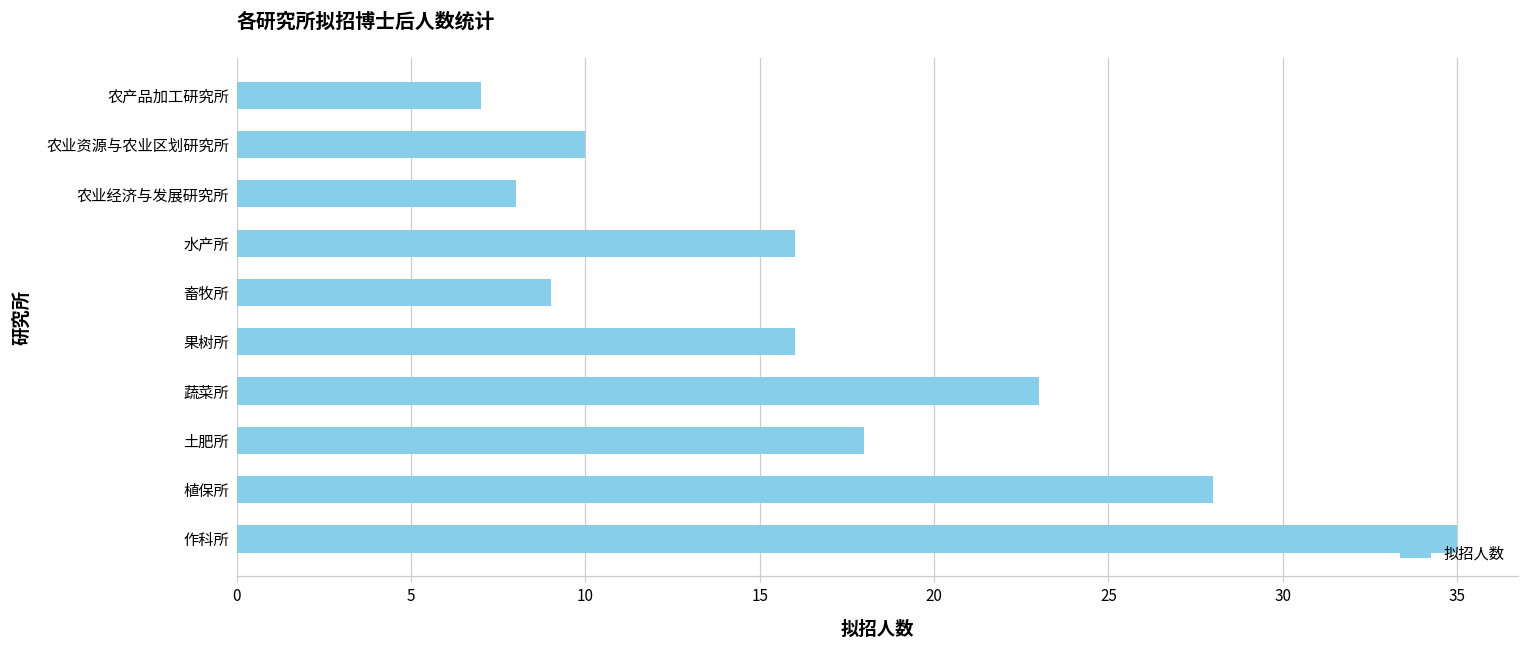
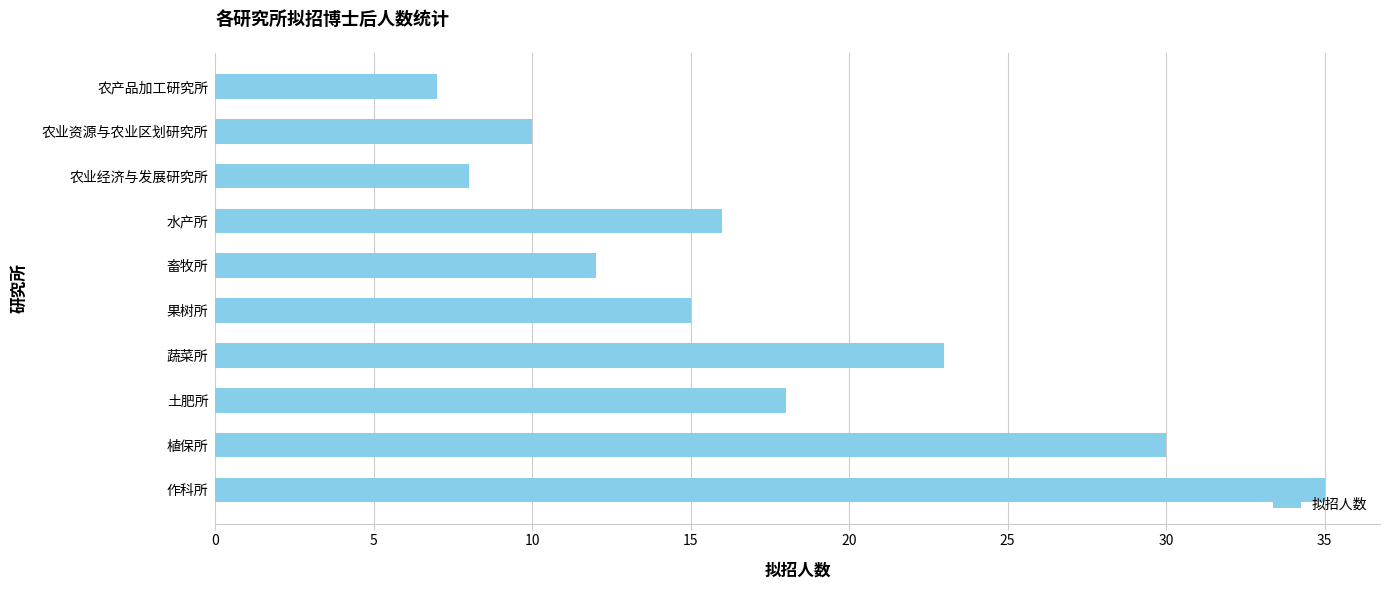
畜牧所: 9 -> 12
果树所: 16 -> 15
植保所: 28 -> 30
